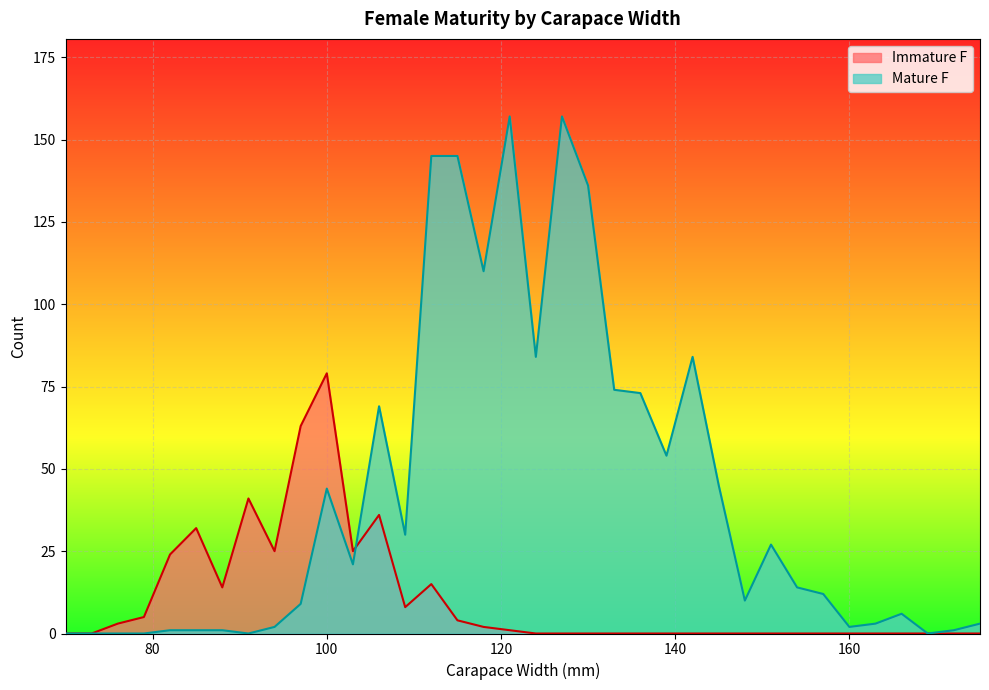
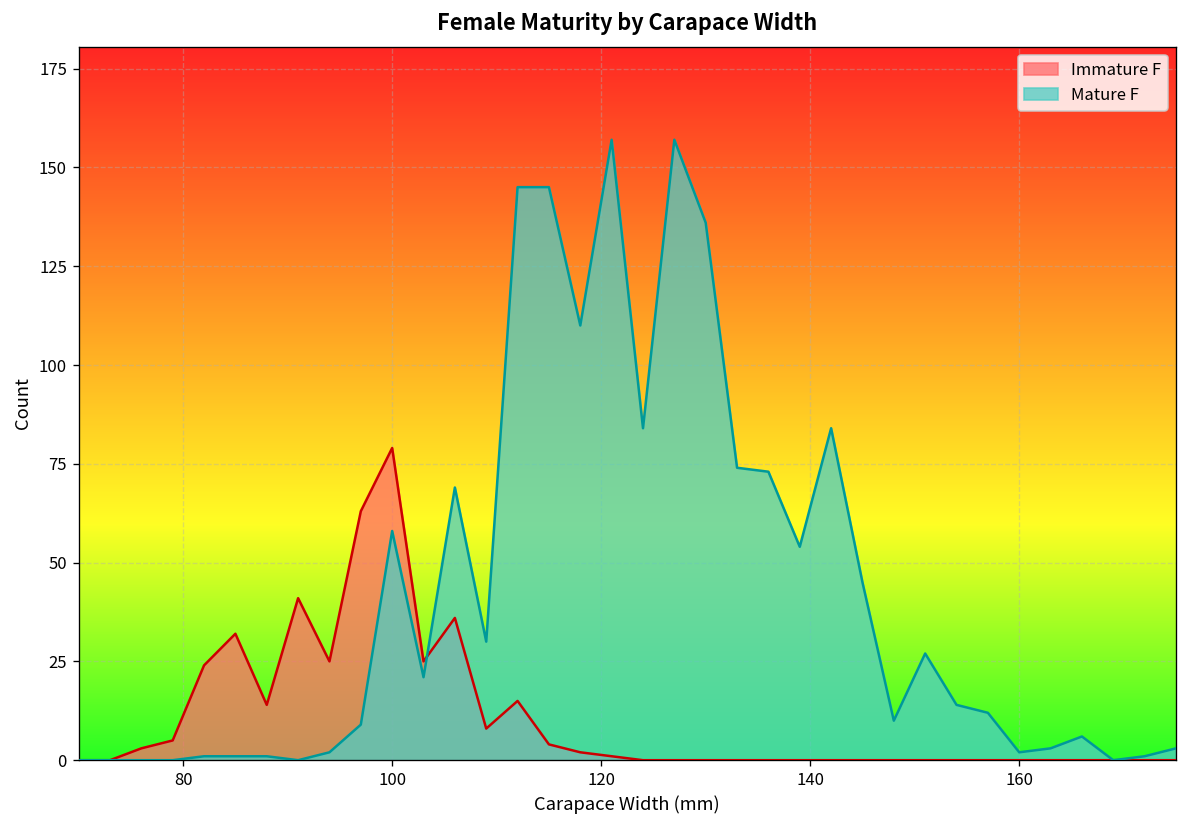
Mature F, 100: 44 -> 58
